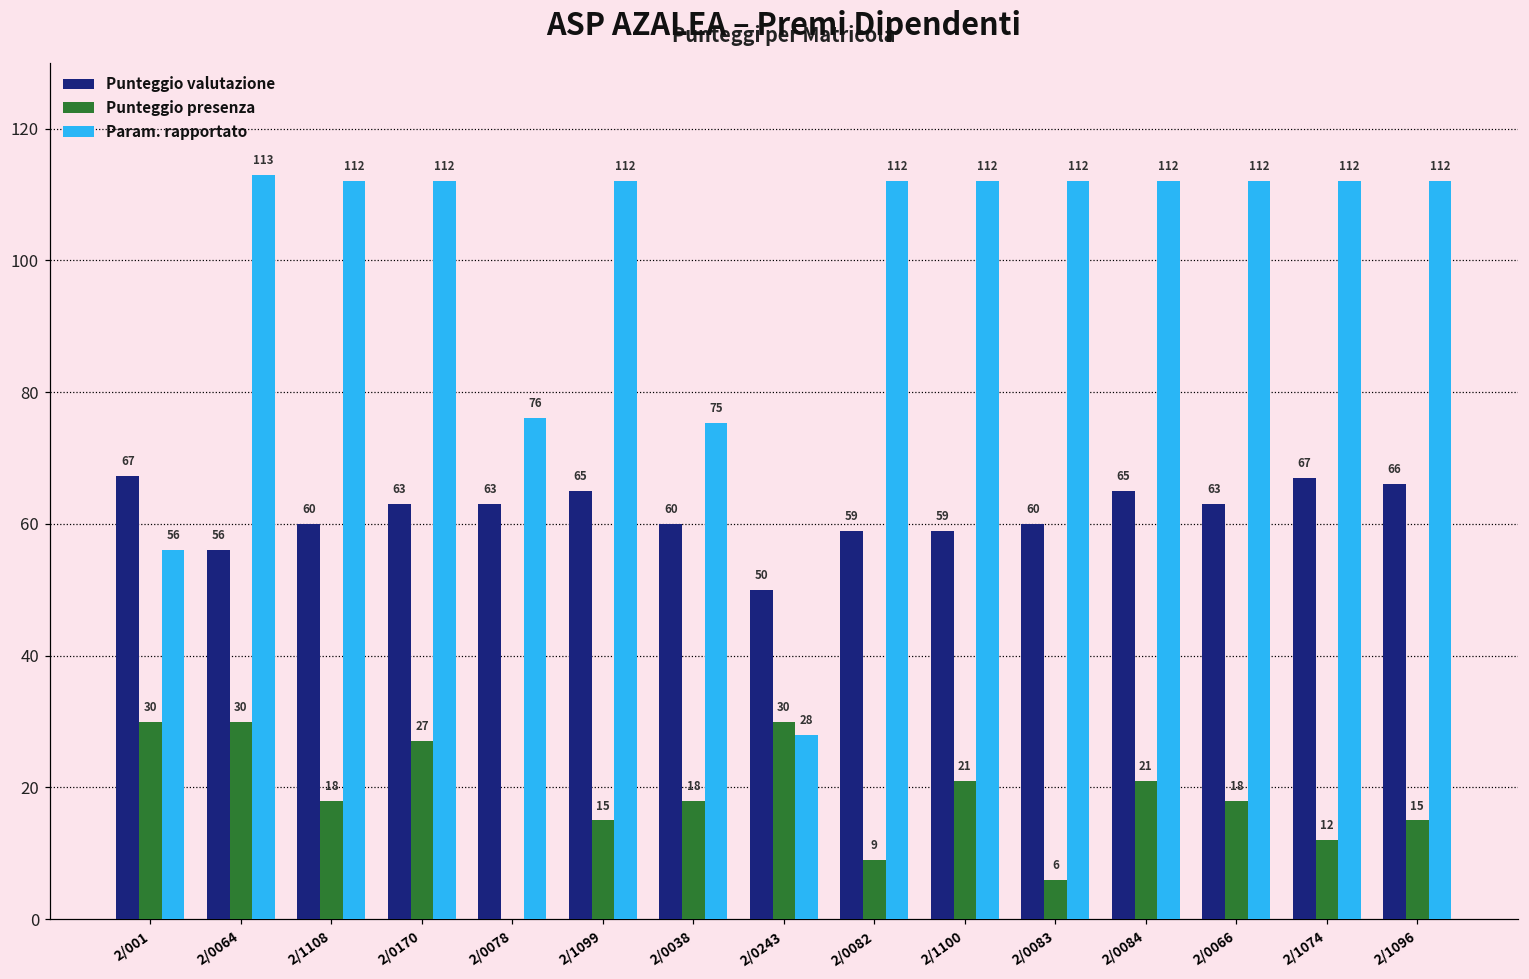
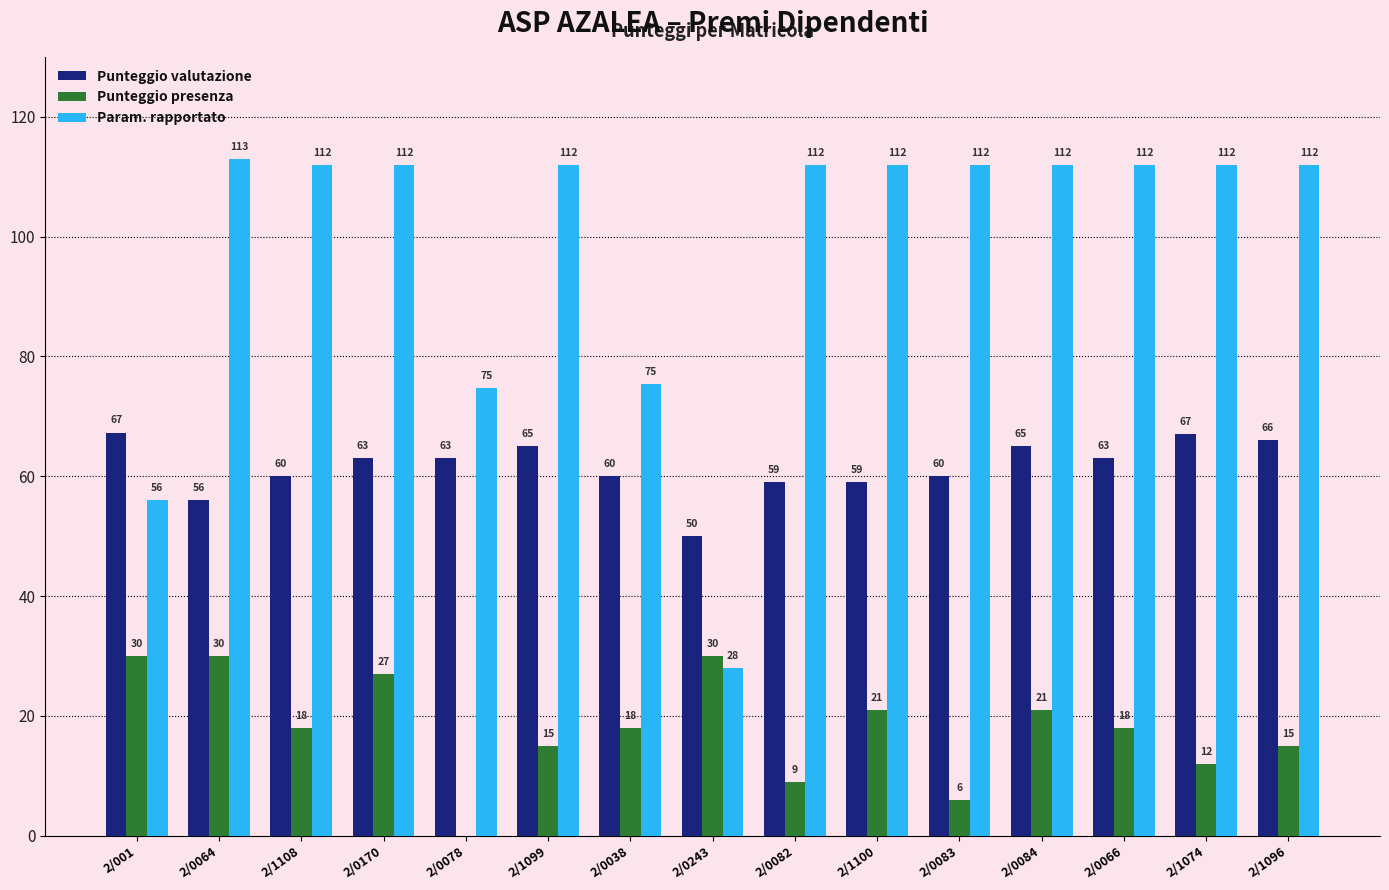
Param. rapportato, 2/0078: 76 -> 75
